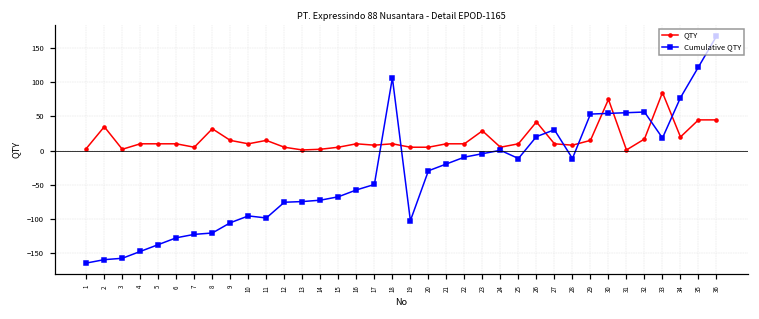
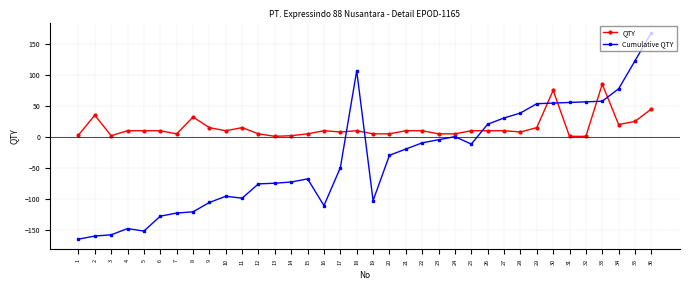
Cumulative QTY, 5: -140 -> -150
Cumulative QTY, 16: -60 -> -110
QTY, 23: 30 -> 10
QTY, 26: 40 -> 10
Cumulative QTY, 28: -10 -> 40
QTY, 32: 20 -> 0
Cumulative QTY, 33: 20 -> 60
QTY, 35: 50 -> 30
